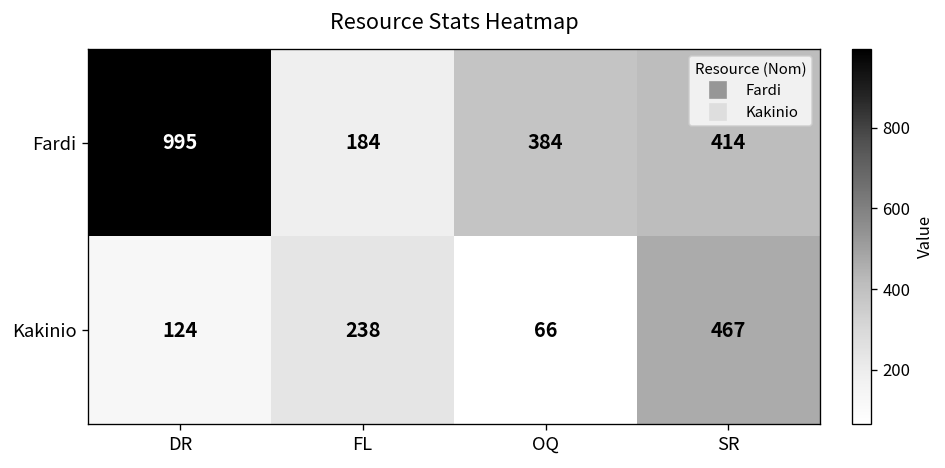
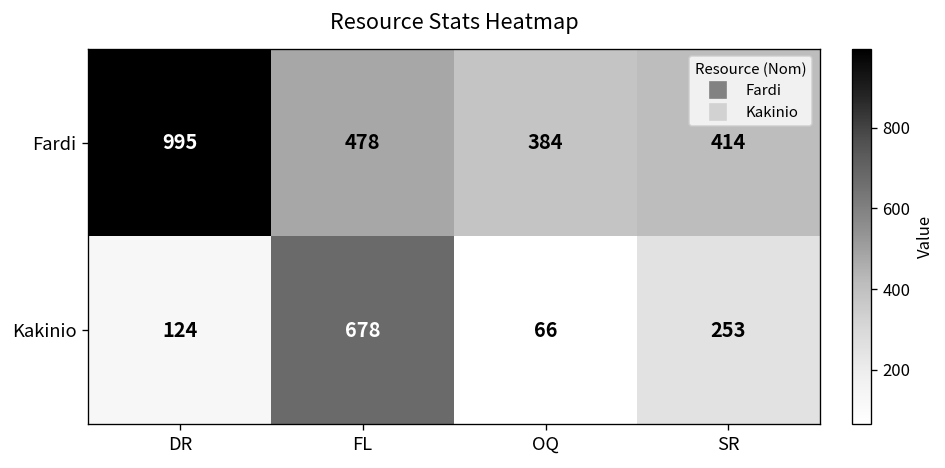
Fardi, FL: 184 -> 478
Kakinio, FL: 238 -> 678
Kakinio, SR: 467 -> 253
